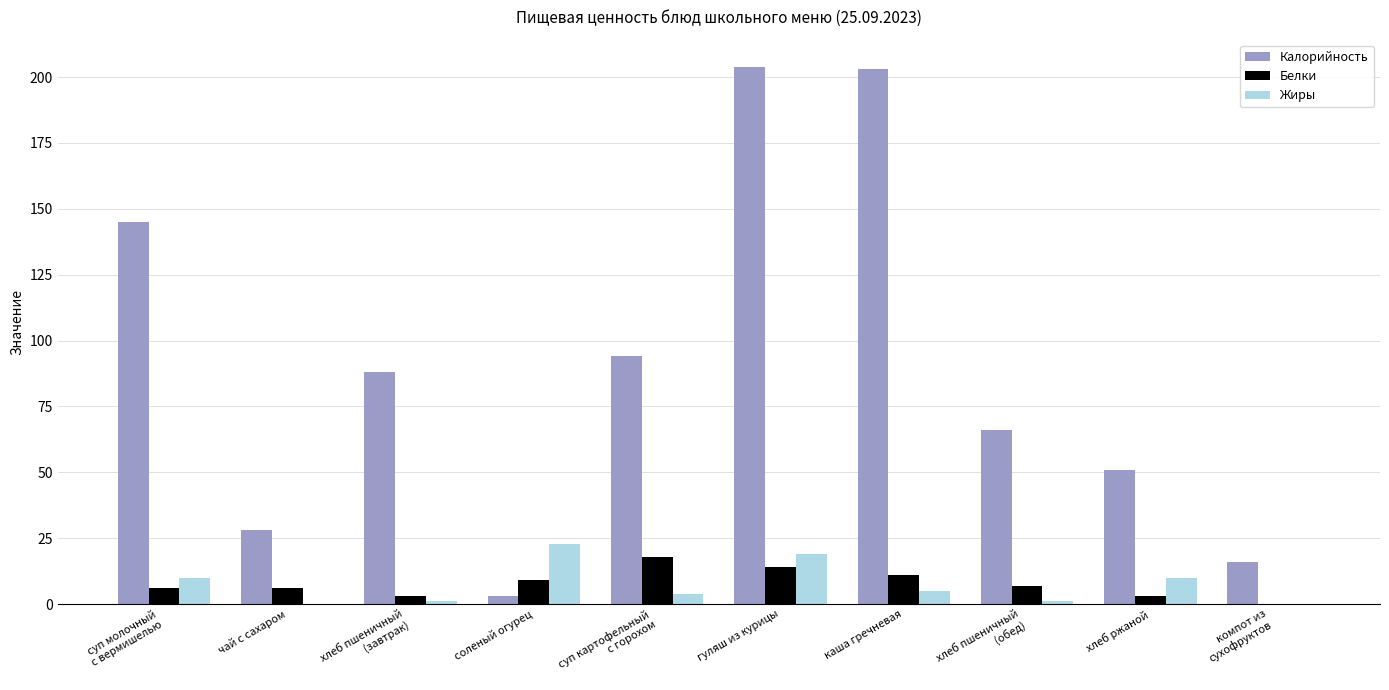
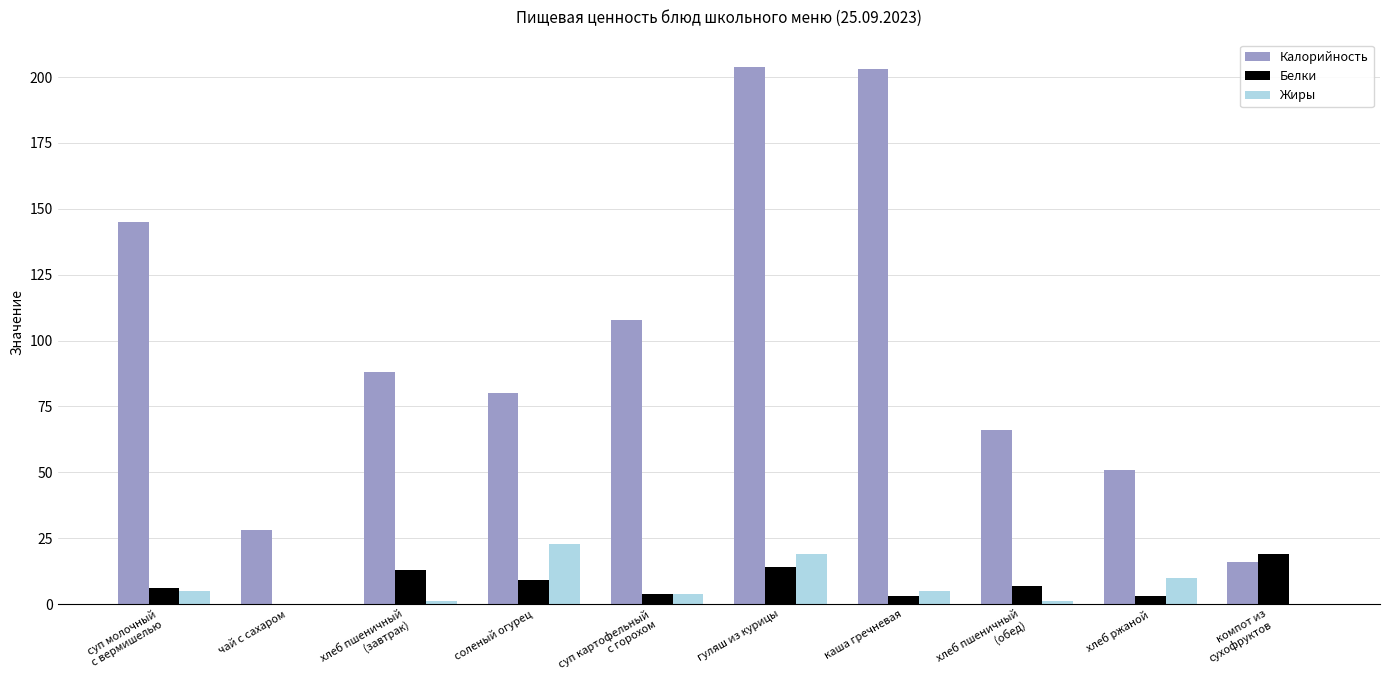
Жиры, суп молочный с вермишелью: 10 -> 5
Белки, чай с сахаром: 6 -> 0
Белки, хлеб пшеничный (завтрак): 3 -> 13
Калорийность, соленый огурец: 3 -> 80
Калорийность, суп картофельный с горохом: 94 -> 108
Белки, суп картофельный с горохом: 18 -> 4
Белки, каша гречневая: 11 -> 3
Белки, компот из сухофруктов: 0 -> 19
